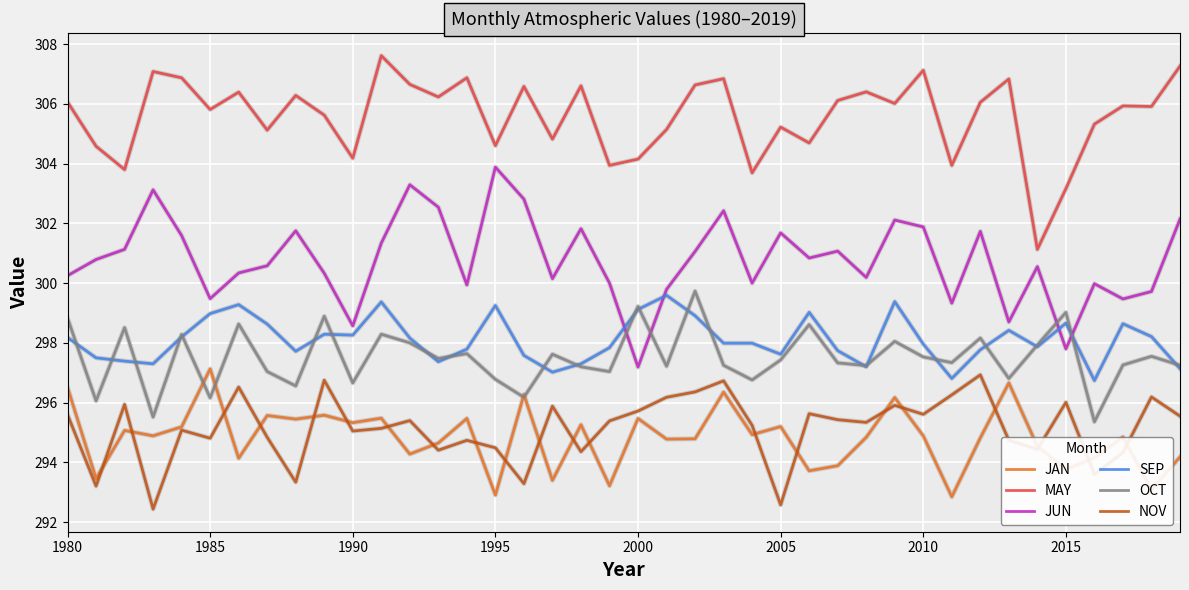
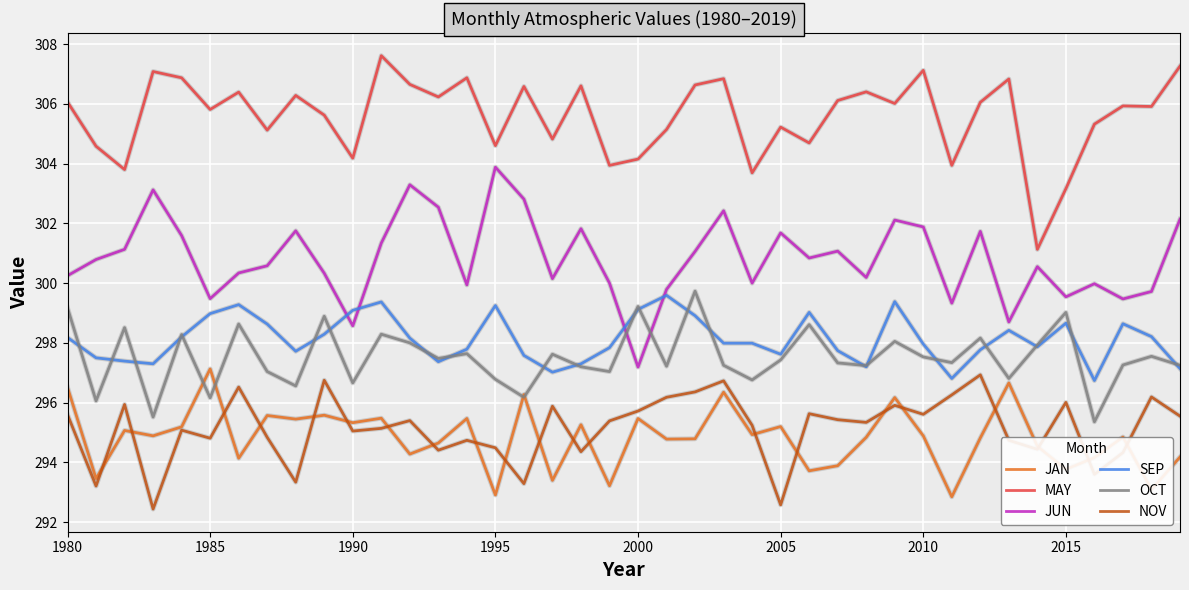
OCT, 1980: 298.8 -> 299.2
SEP, 1990: 298.3 -> 299.1
JUN, 2015: 297.8 -> 299.5
